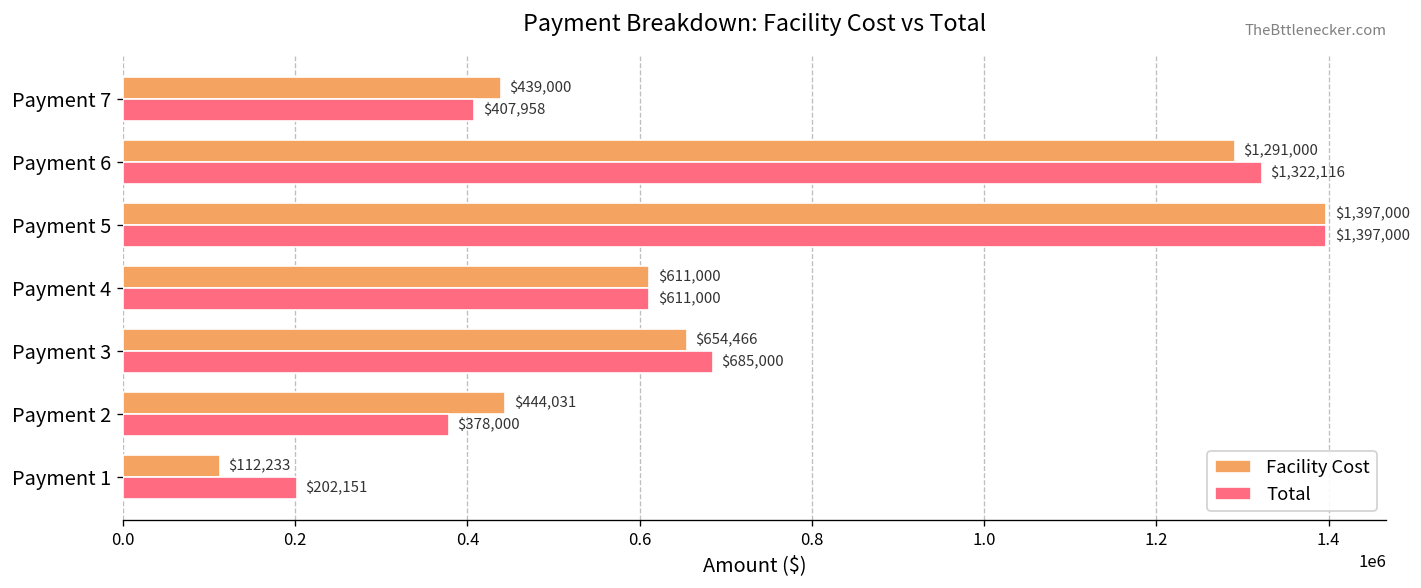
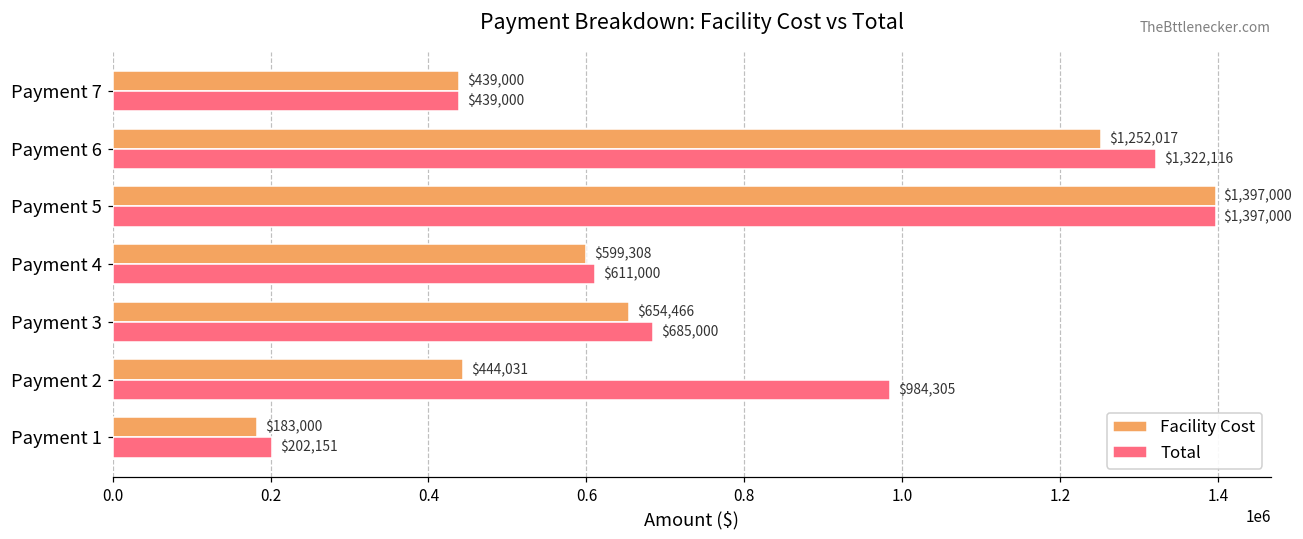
Total, Payment 7: $407,958 -> $439,000
Facility Cost, Payment 6: $1,291,000 -> $1,252,017
Facility Cost, Payment 4: $611,000 -> $599,308
Total, Payment 2: $378,000 -> $984,305
Facility Cost, Payment 1: $112,233 -> $183,000
